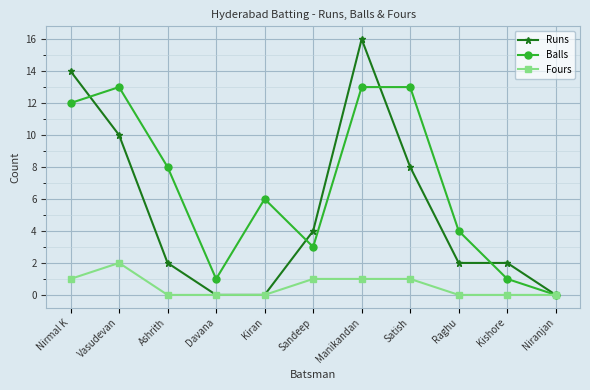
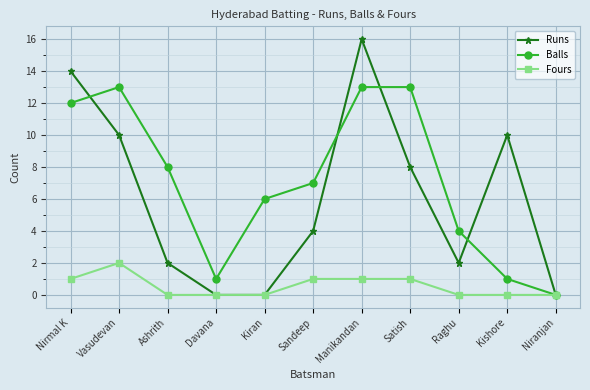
Balls, Sandeep: 3 -> 7
Runs, Kishore: 2 -> 10
